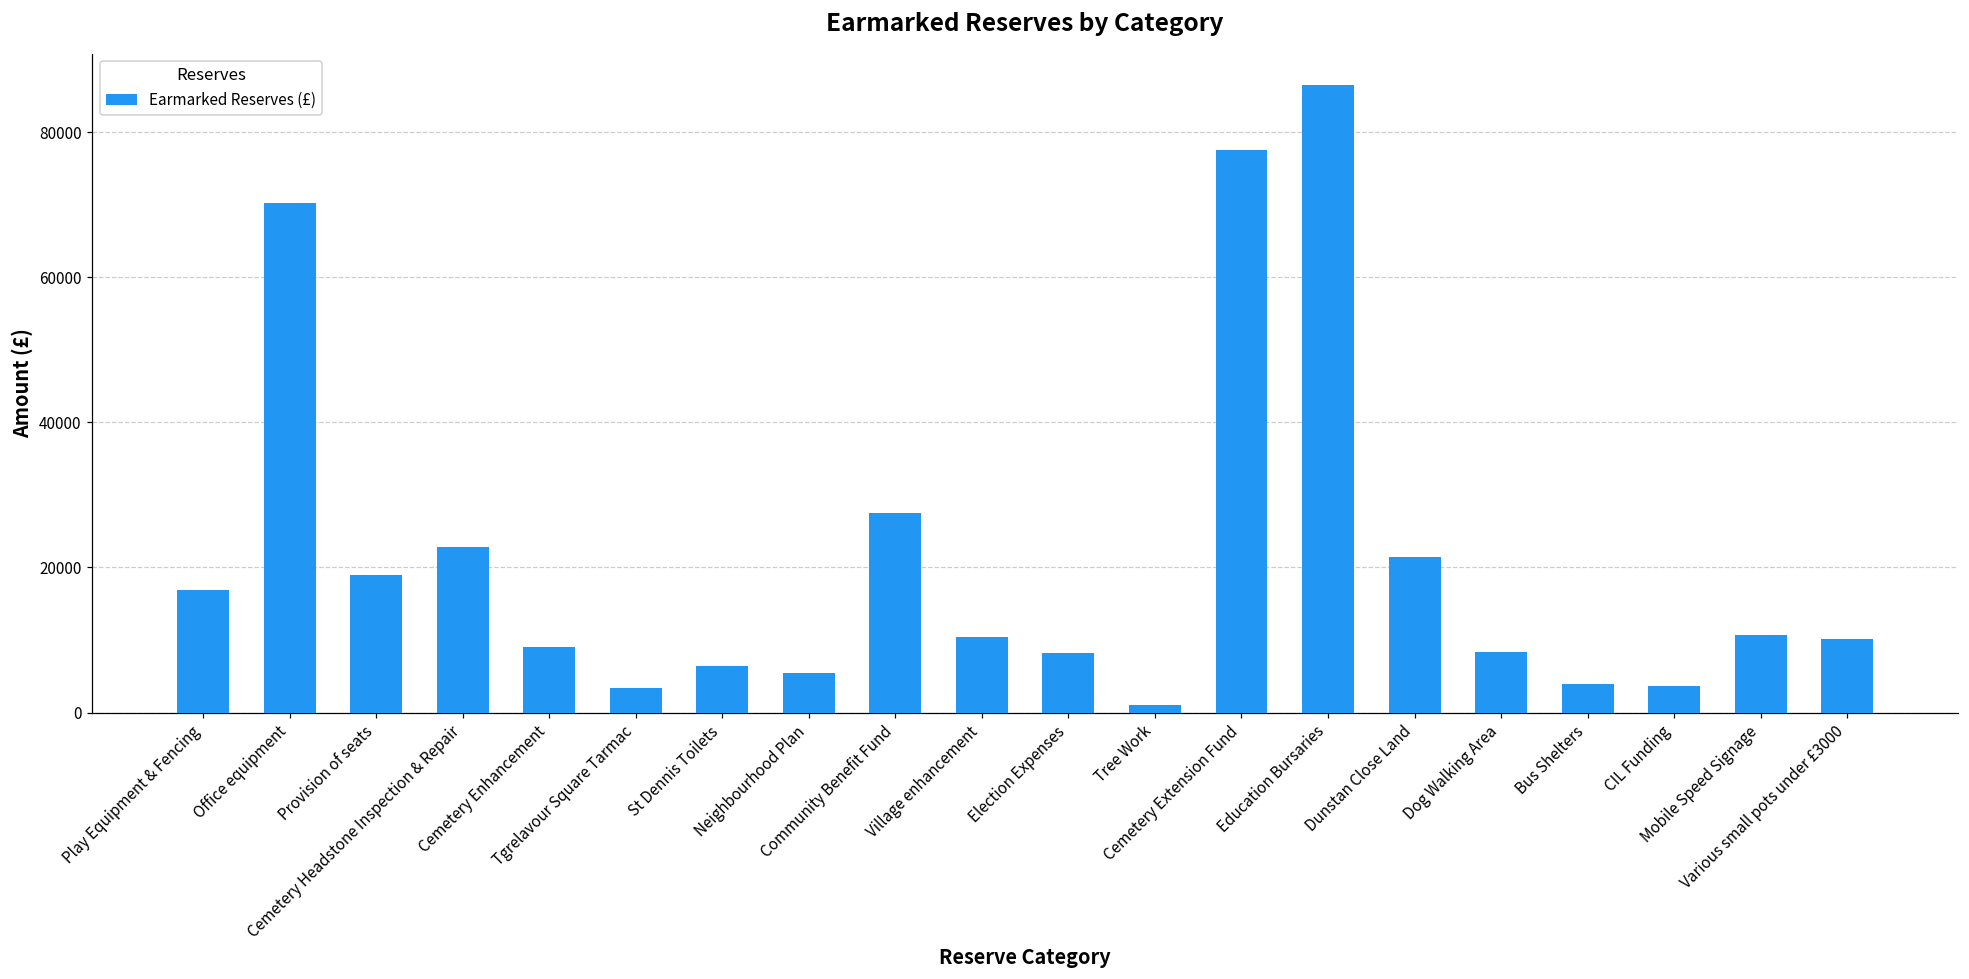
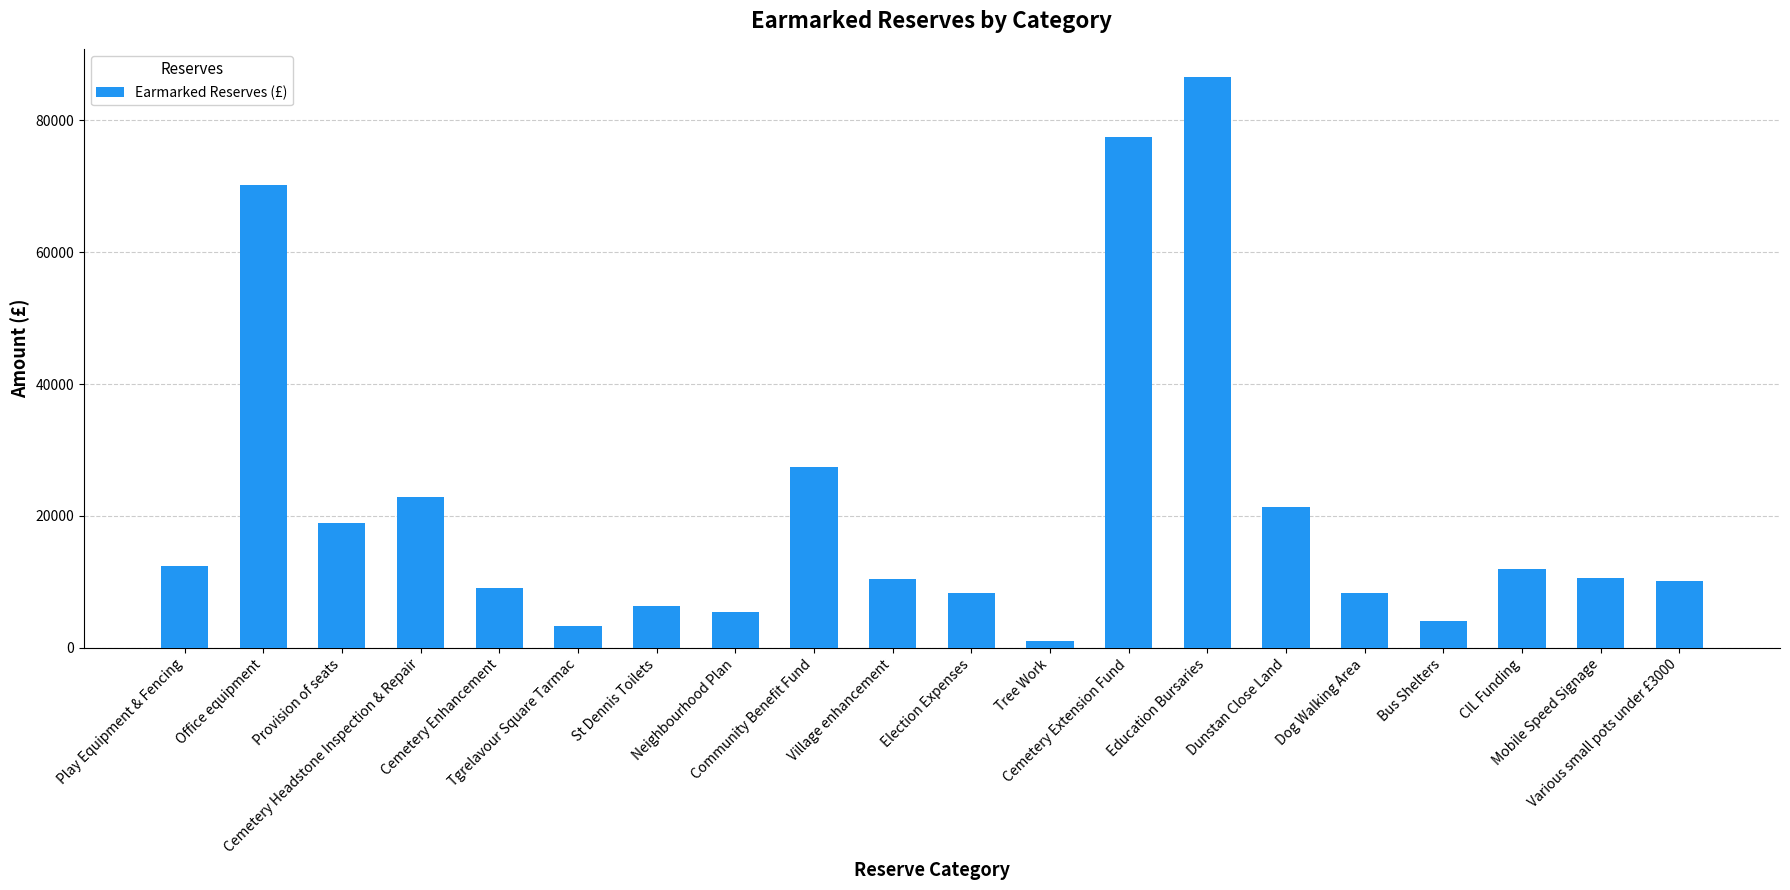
Play Equipment & Fencing: 17000 -> 12000
CIL Funding: 4000 -> 12000
